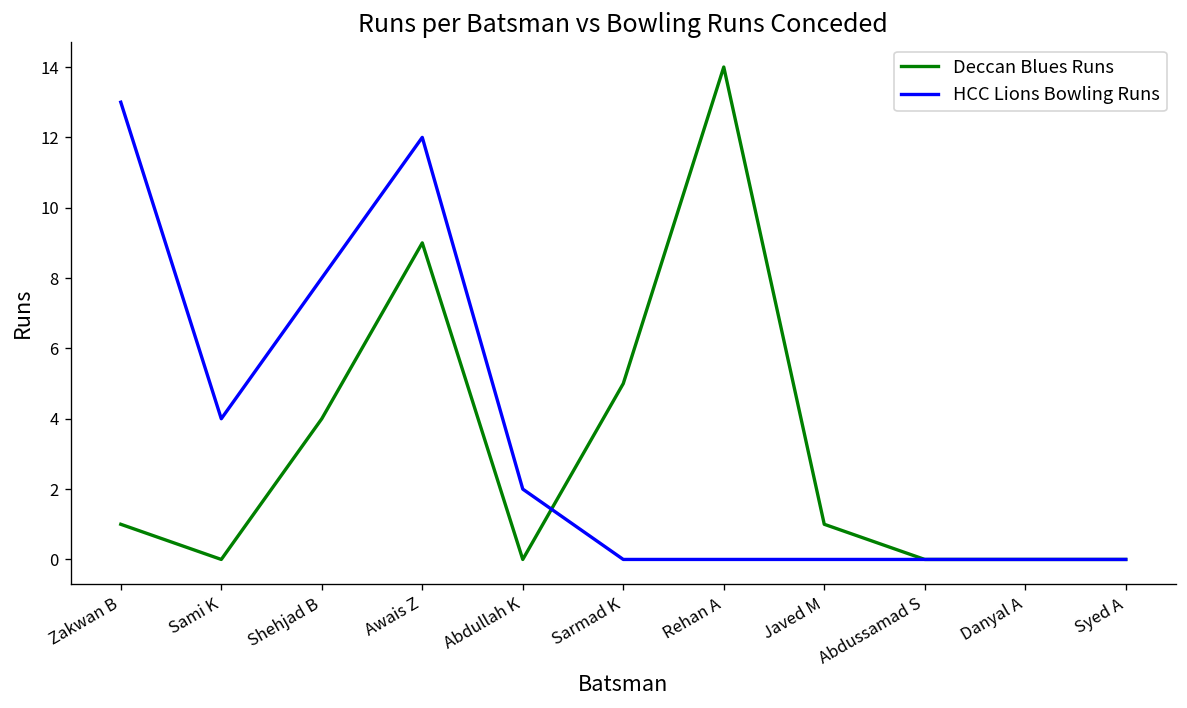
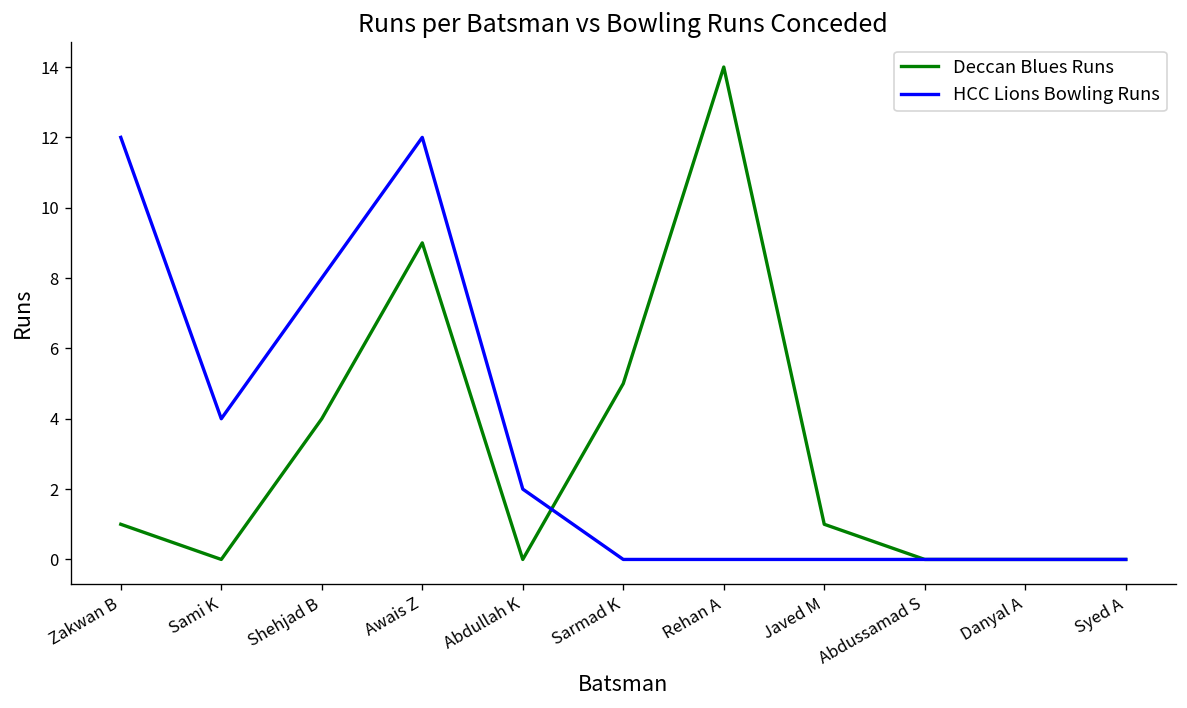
HCC Lions Bowling Runs, Zakwan B: 13 -> 12
